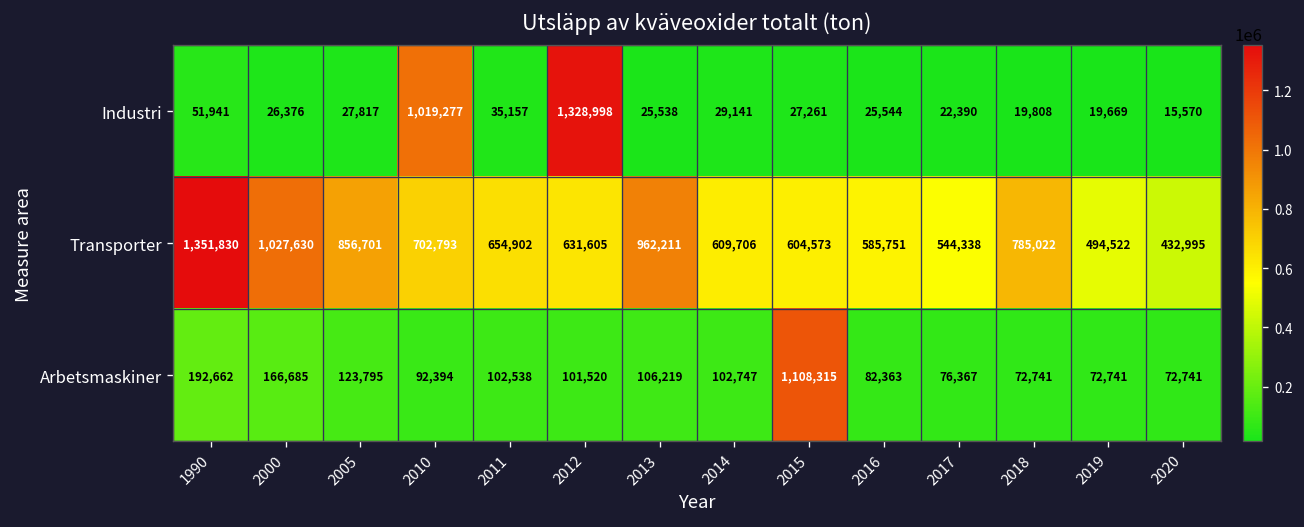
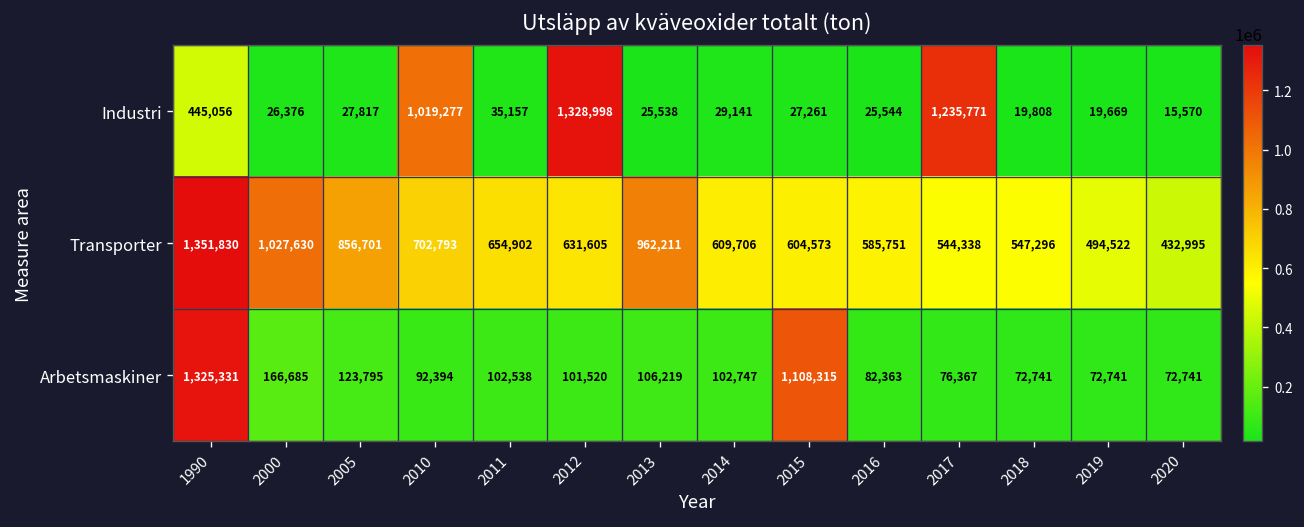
Industri, 1990: 51,941 -> 445,056
Industri, 2017: 22,390 -> 1,235,771
Transporter, 2018: 785,022 -> 547,296
Arbetsmaskiner, 1990: 192,662 -> 1,325,331
